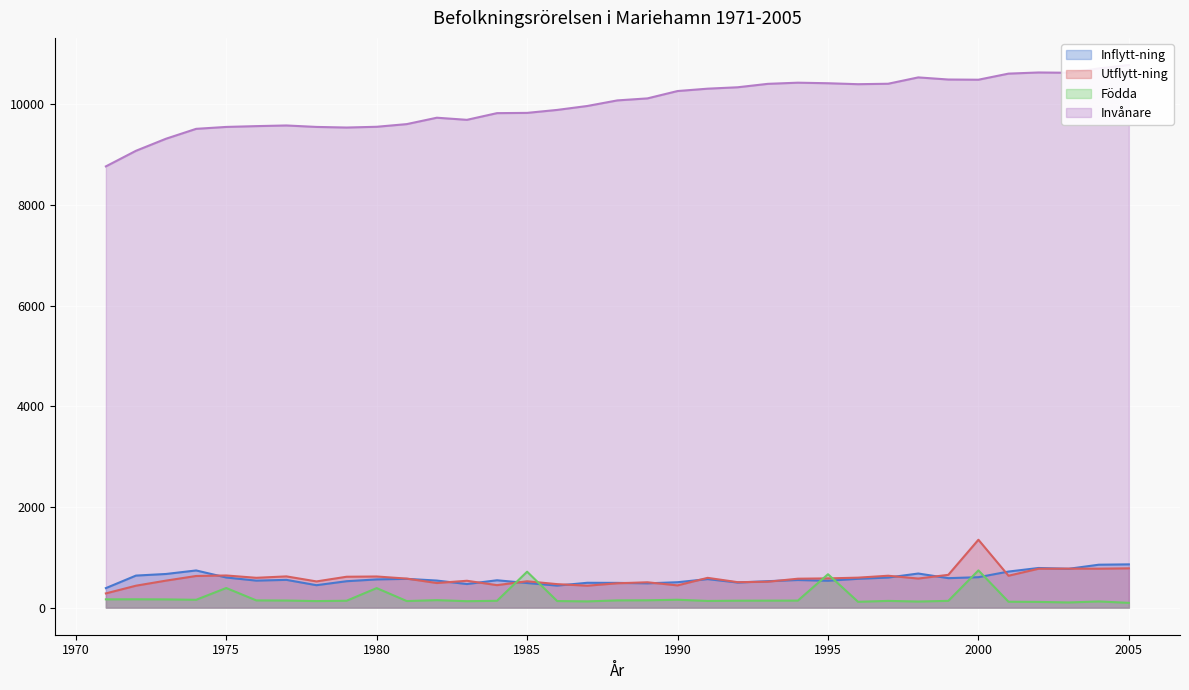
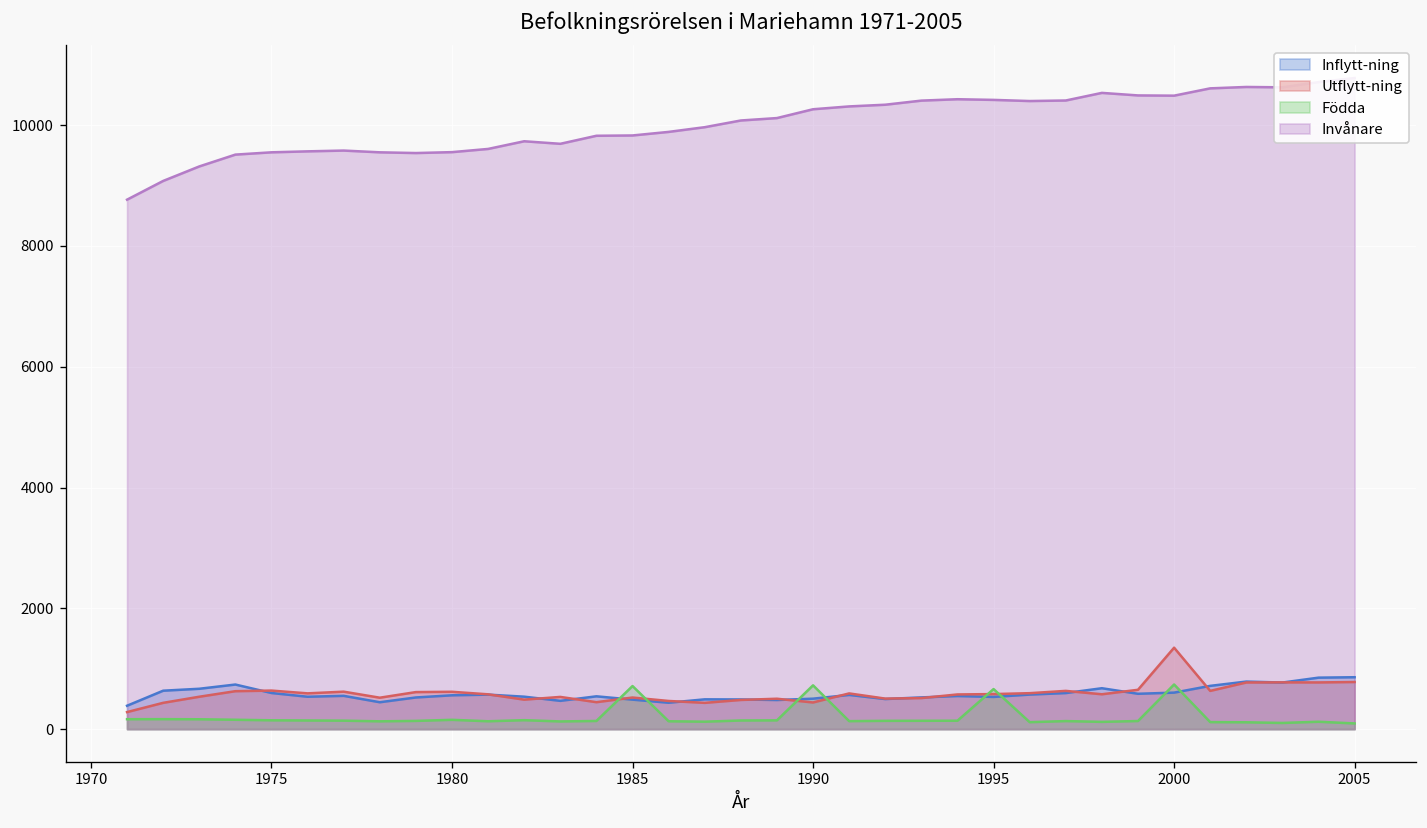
Födda, 1975: 400 -> 100
Födda, 1980: 400 -> 200
Födda, 1990: 200 -> 700
